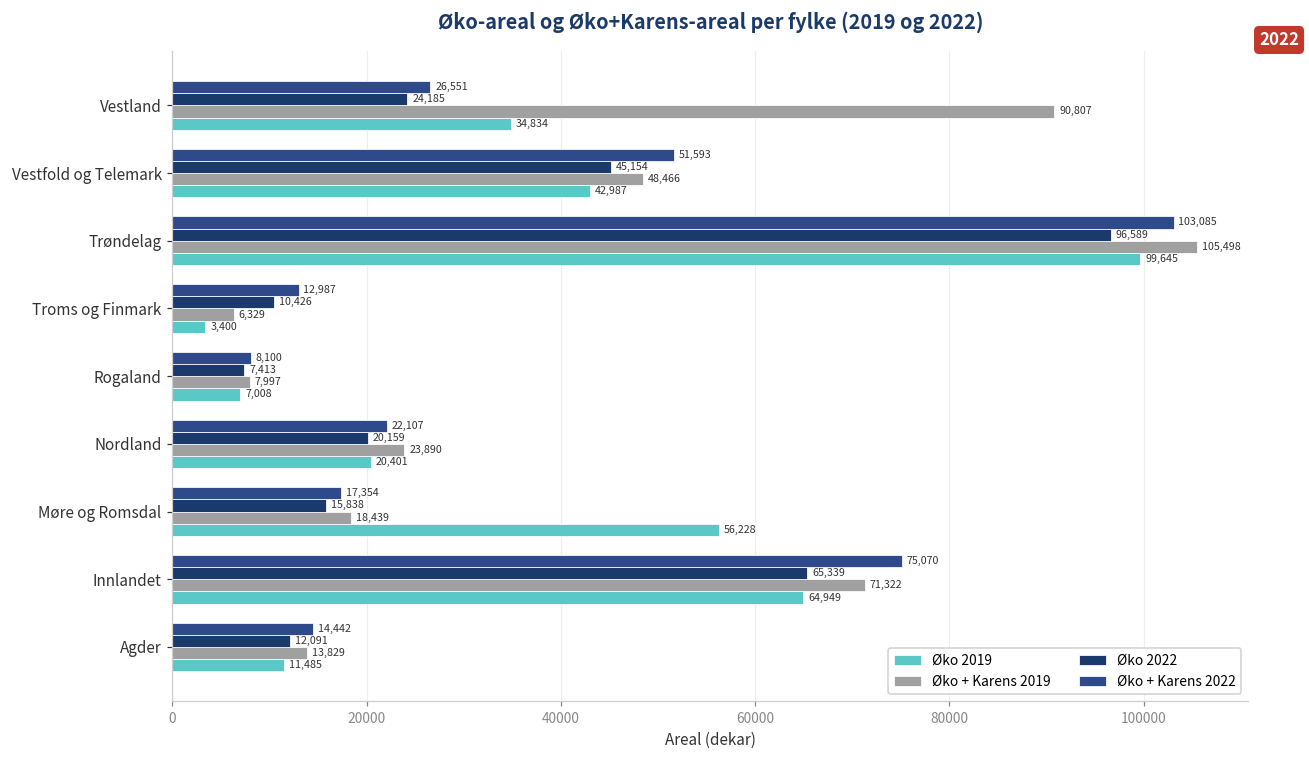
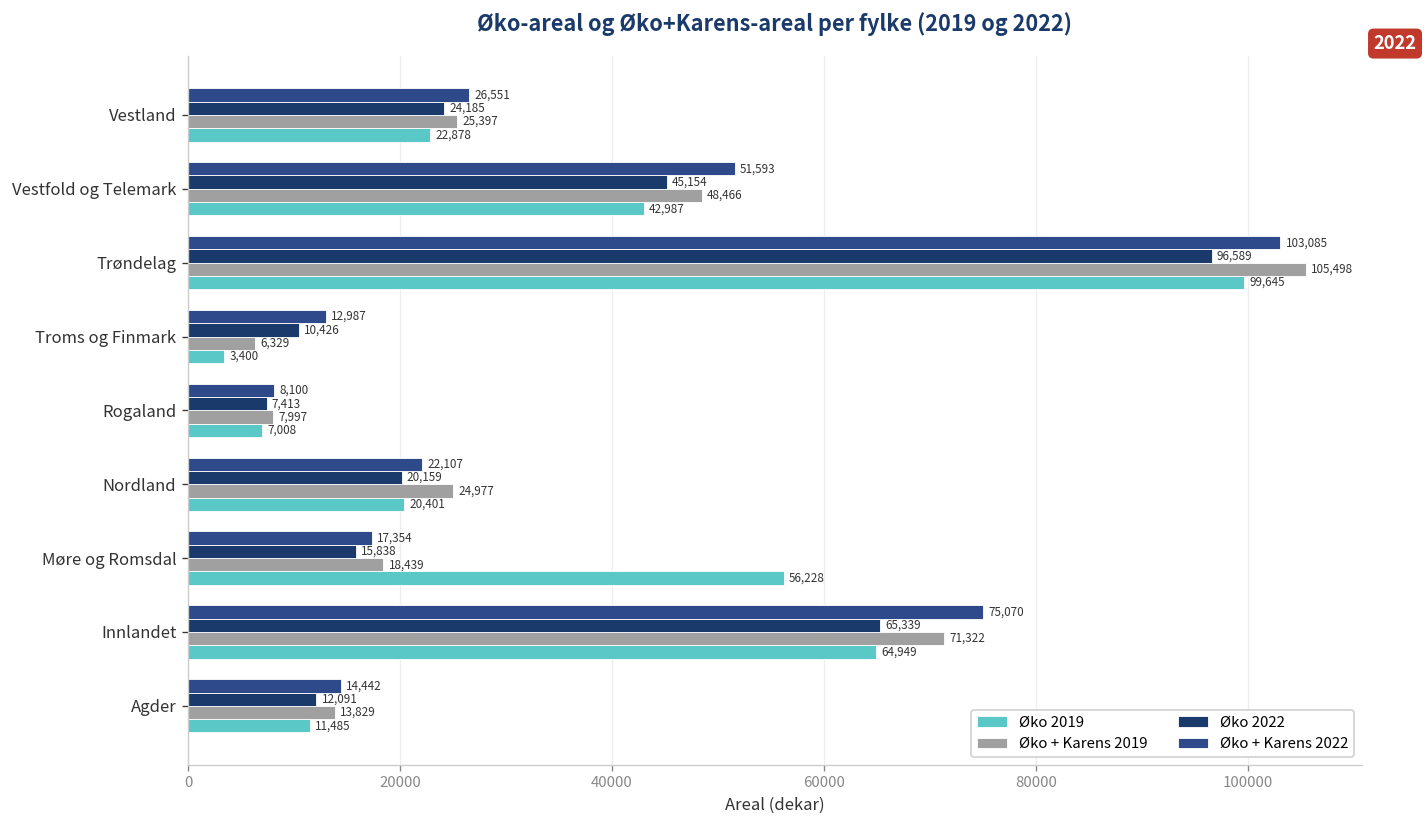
Øko + Karens 2019, Vestland: 90,807 -> 25,397
Øko 2019, Vestland: 34,834 -> 22,878
Øko + Karens 2019, Nordland: 23,890 -> 24,977
